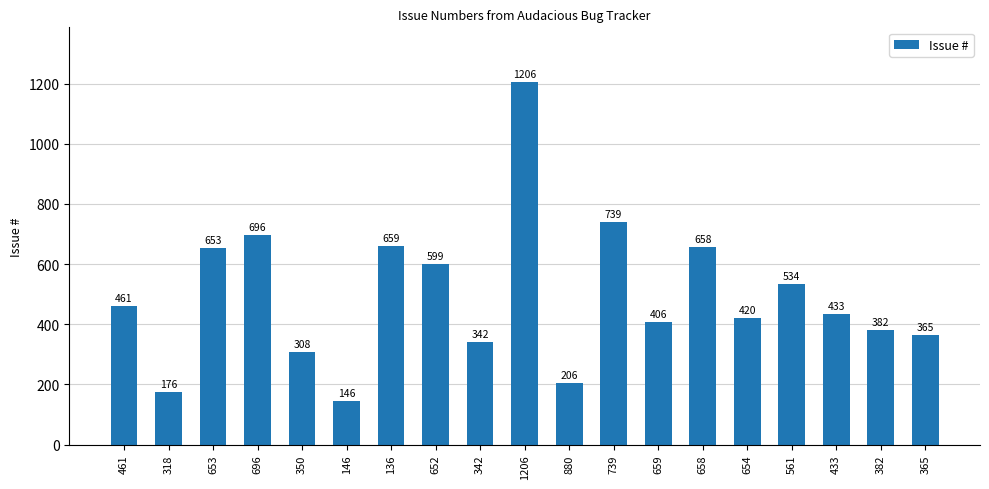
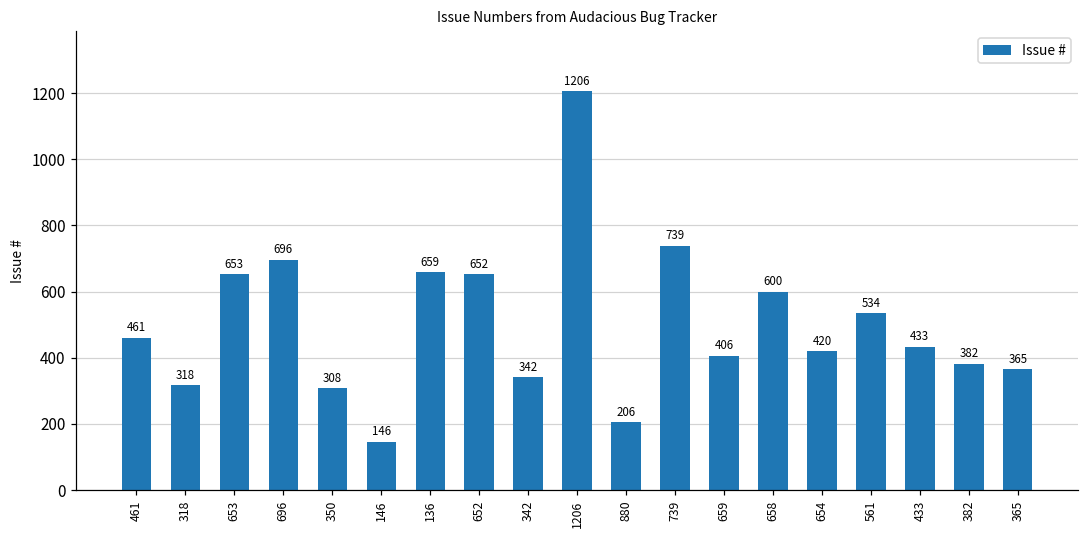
318: 176 -> 318
652: 599 -> 652
658: 658 -> 600
